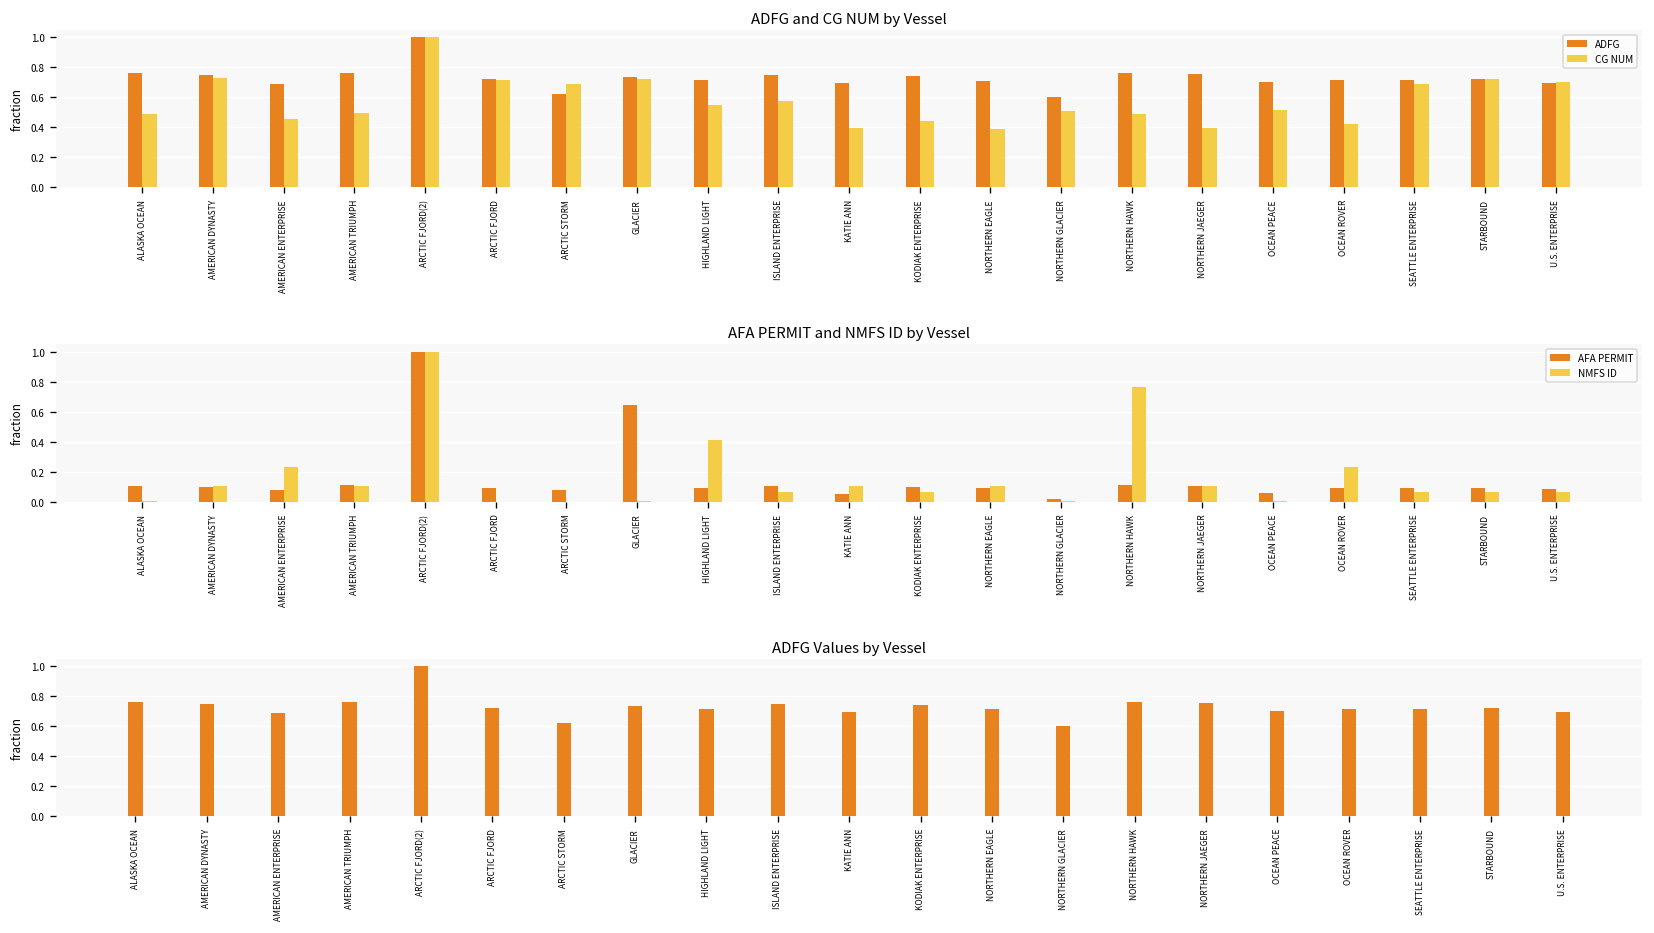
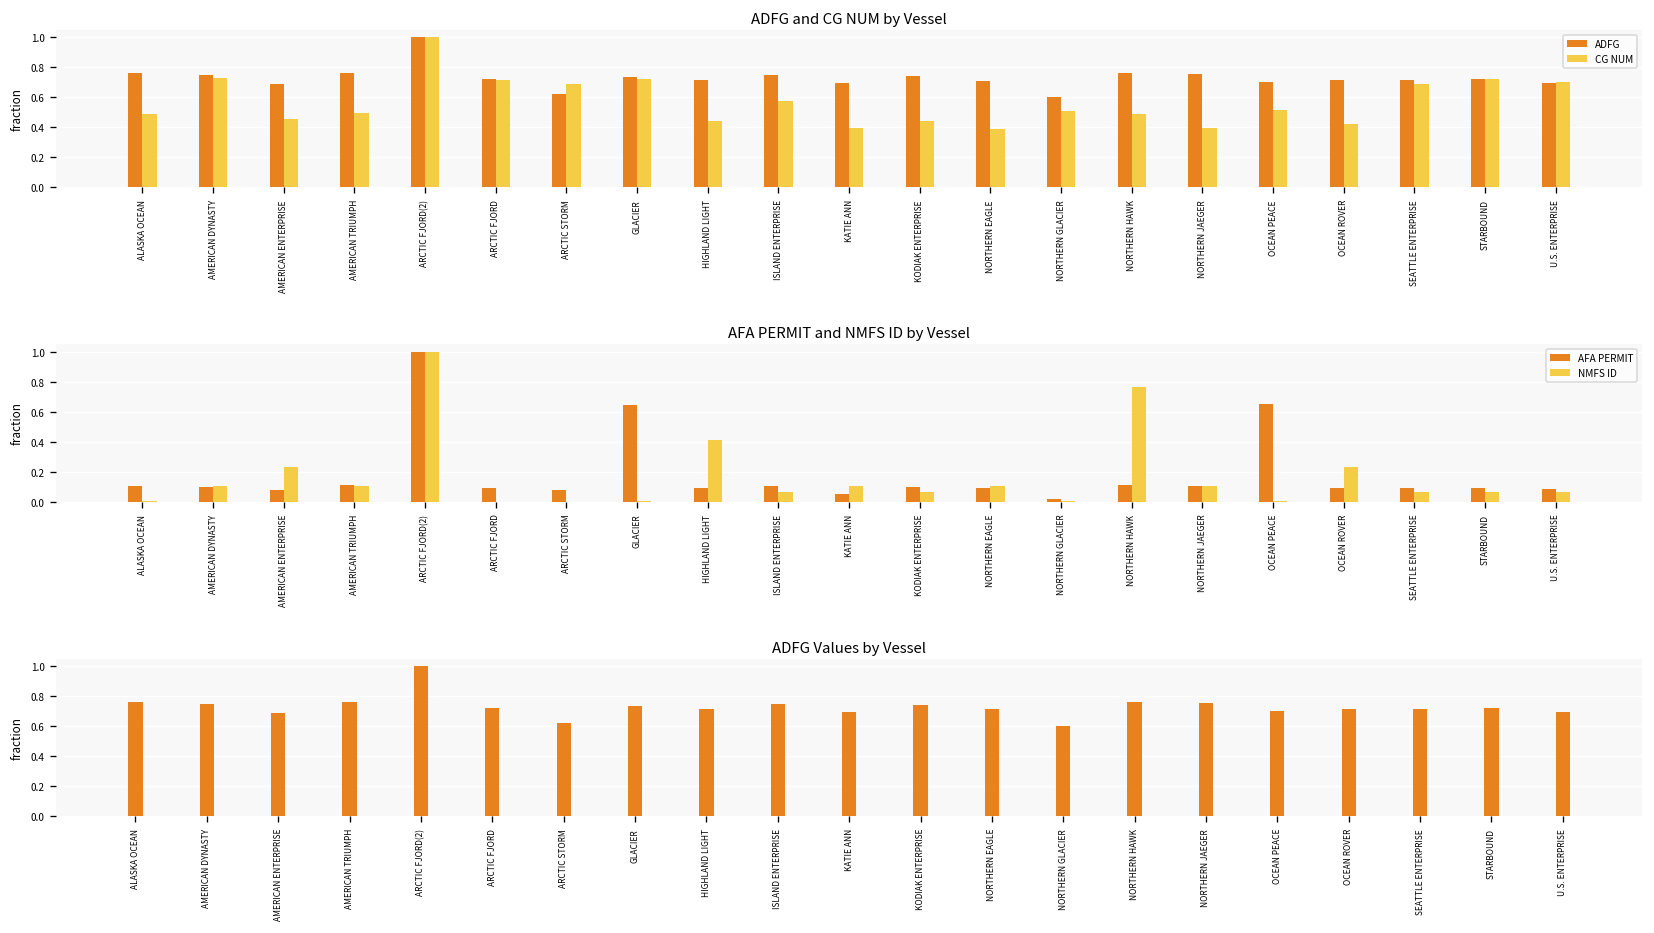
ADFG and CG NUM by Vessel, CG NUM, HIGHLAND LIGHT: 0.55 -> 0.44
AFA PERMIT and NMFS ID by Vessel, AFA PERMIT, OCEAN PEACE: 0.06 -> 0.65
